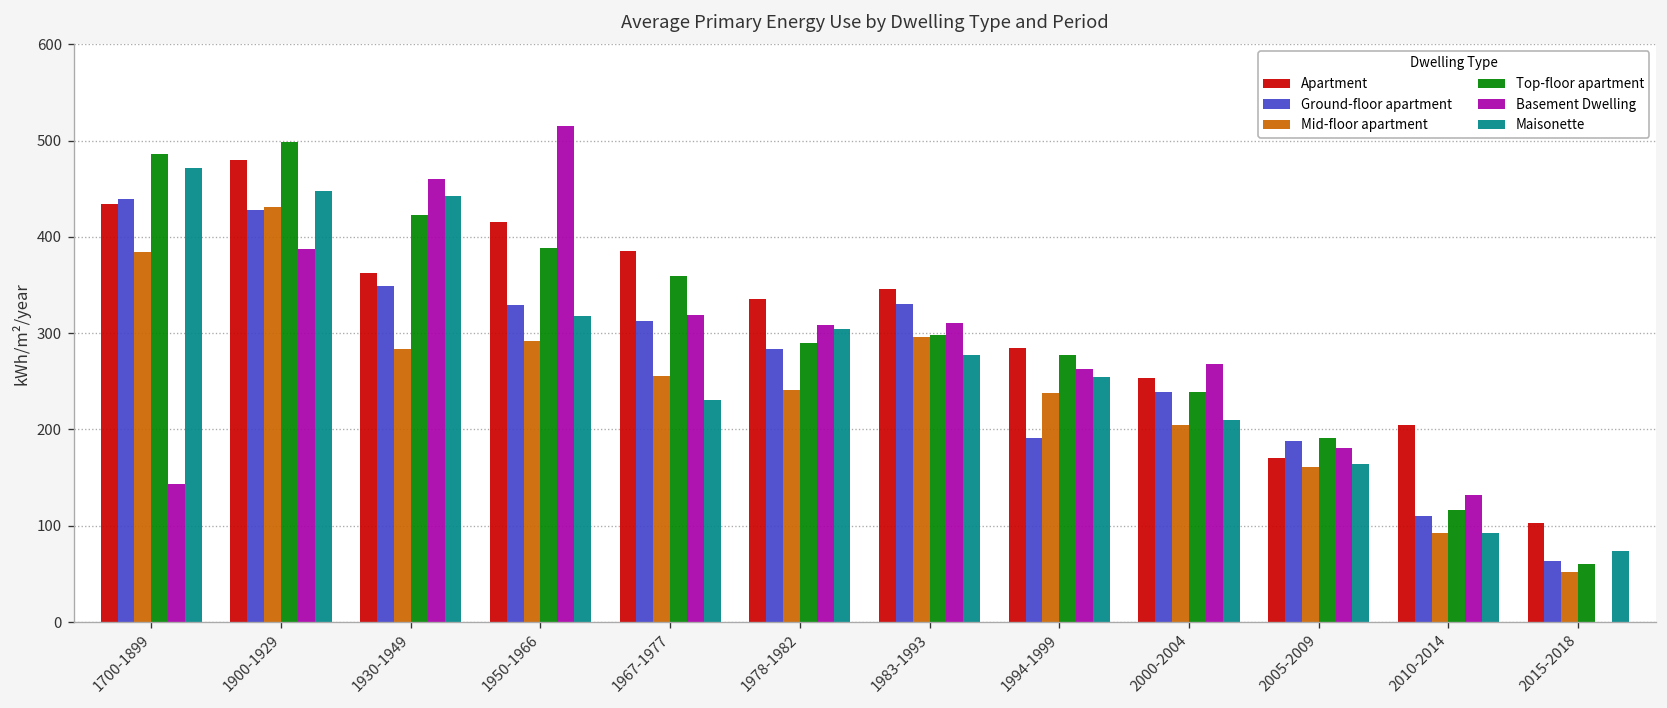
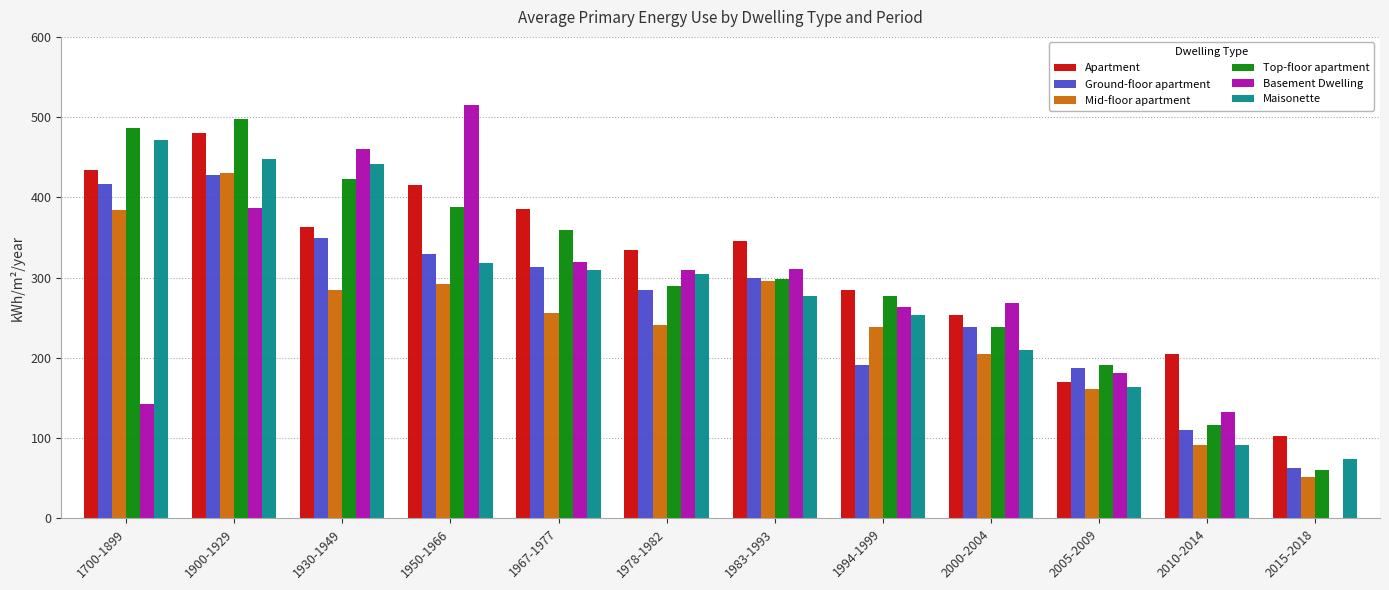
Ground-floor apartment, 1700-1899: 440 -> 420
Maisonette, 1967-1977: 230 -> 310
Ground-floor apartment, 1983-1993: 330 -> 300
